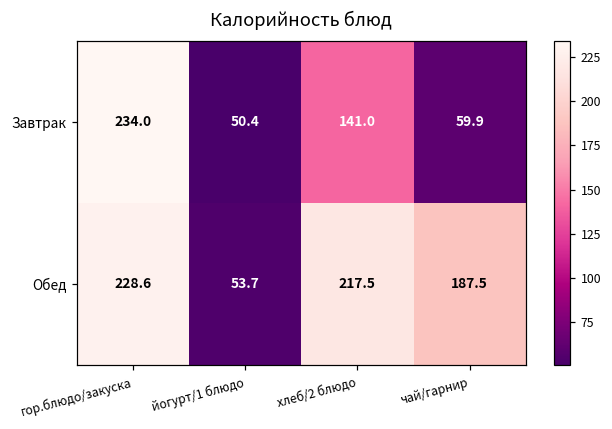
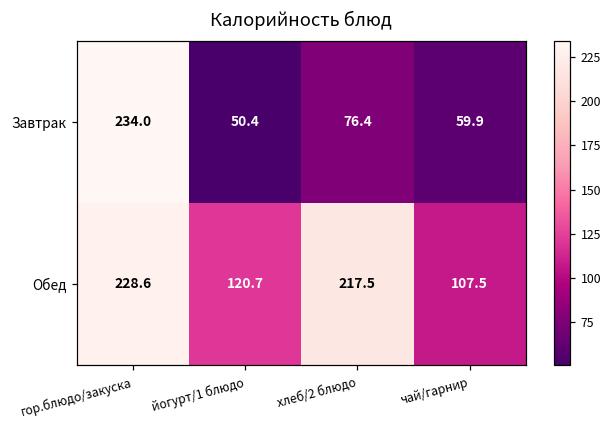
Завтрак, хлеб/2 блюдо: 141.0 -> 76.4
Обед, йогурт/1 блюдо: 53.7 -> 120.7
Обед, чай/гарнир: 187.5 -> 107.5
